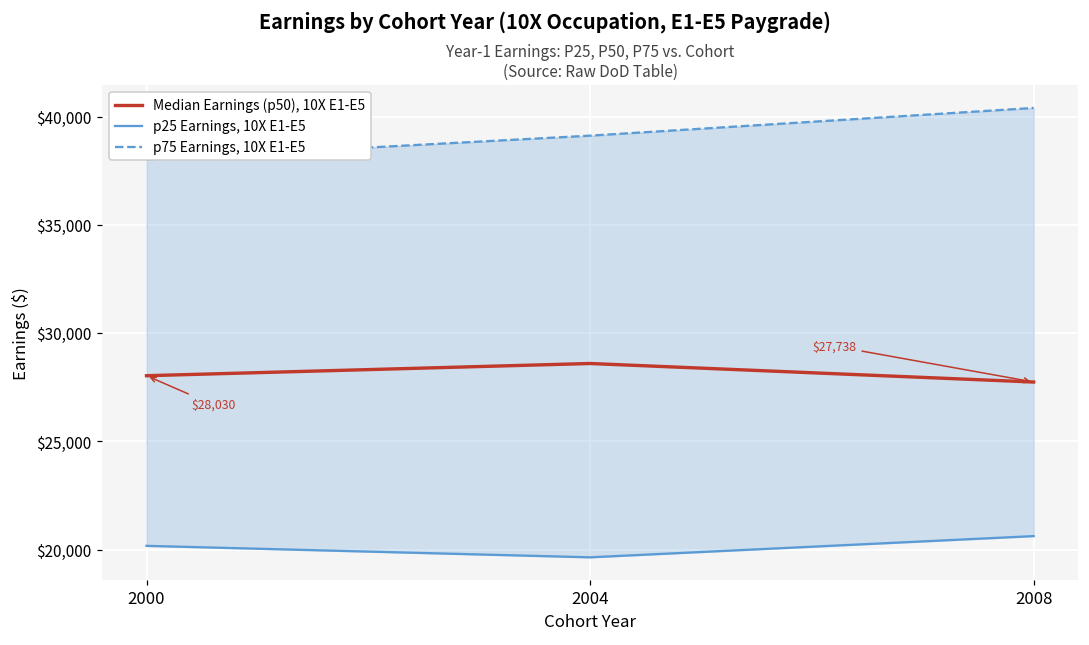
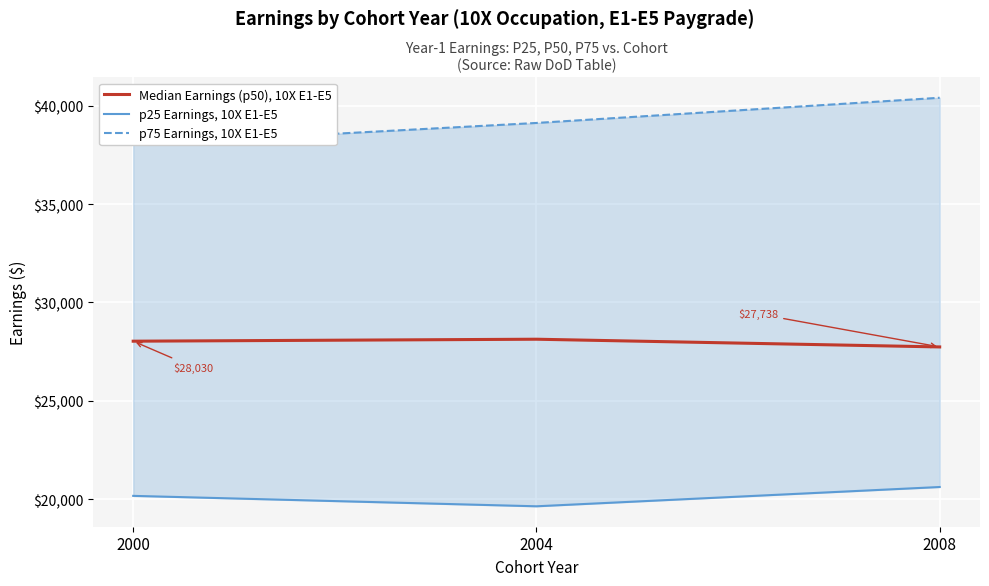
Median Earnings (p50), 10X E1-E5, 2004: $28,600 -> $28,100
